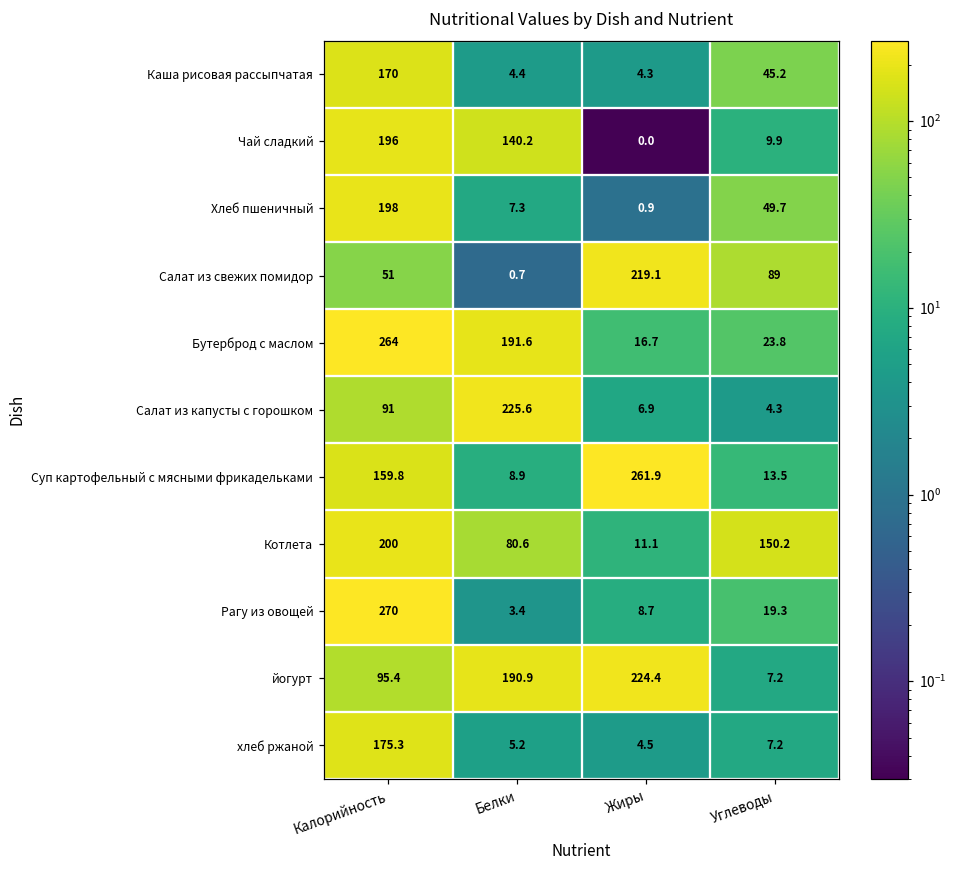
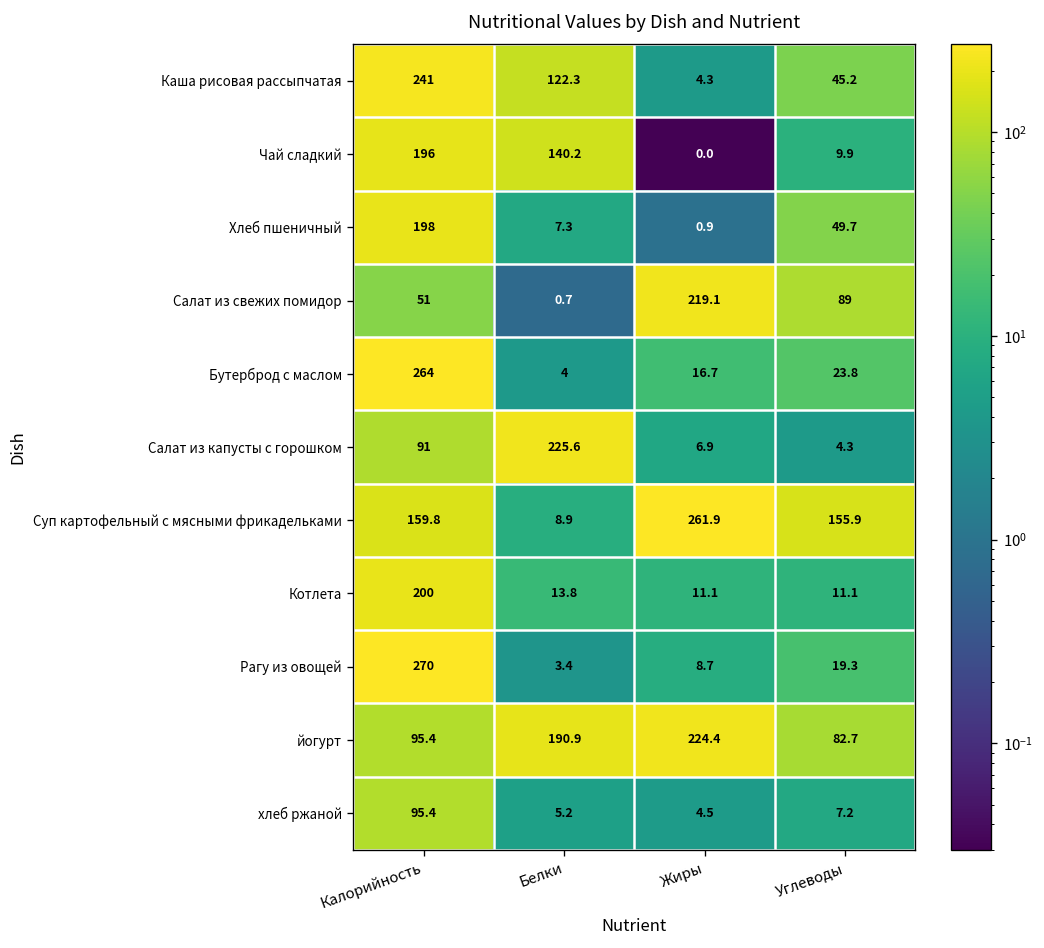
Каша рисовая рассыпчатая, Калорийность: 170 -> 241
Каша рисовая рассыпчатая, Белки: 4.4 -> 122.3
Бутерброд с маслом, Белки: 191.6 -> 4
Суп картофельный с мясными фрикадельками, Углеводы: 13.5 -> 155.9
Котлета, Белки: 80.6 -> 13.8
Котлета, Углеводы: 150.2 -> 11.1
йогурт, Углеводы: 7.2 -> 82.7
хлеб ржаной, Калорийность: 175.3 -> 95.4
